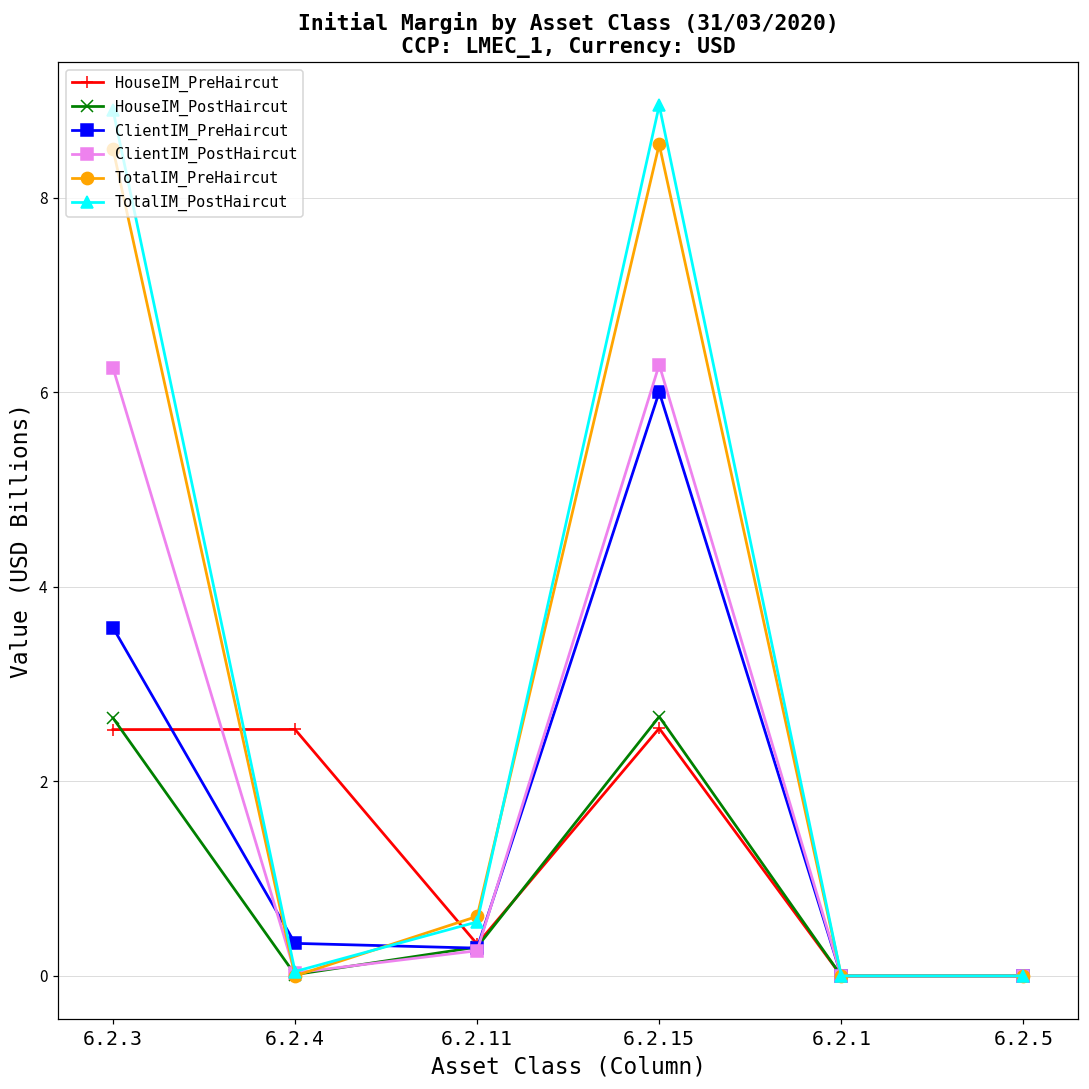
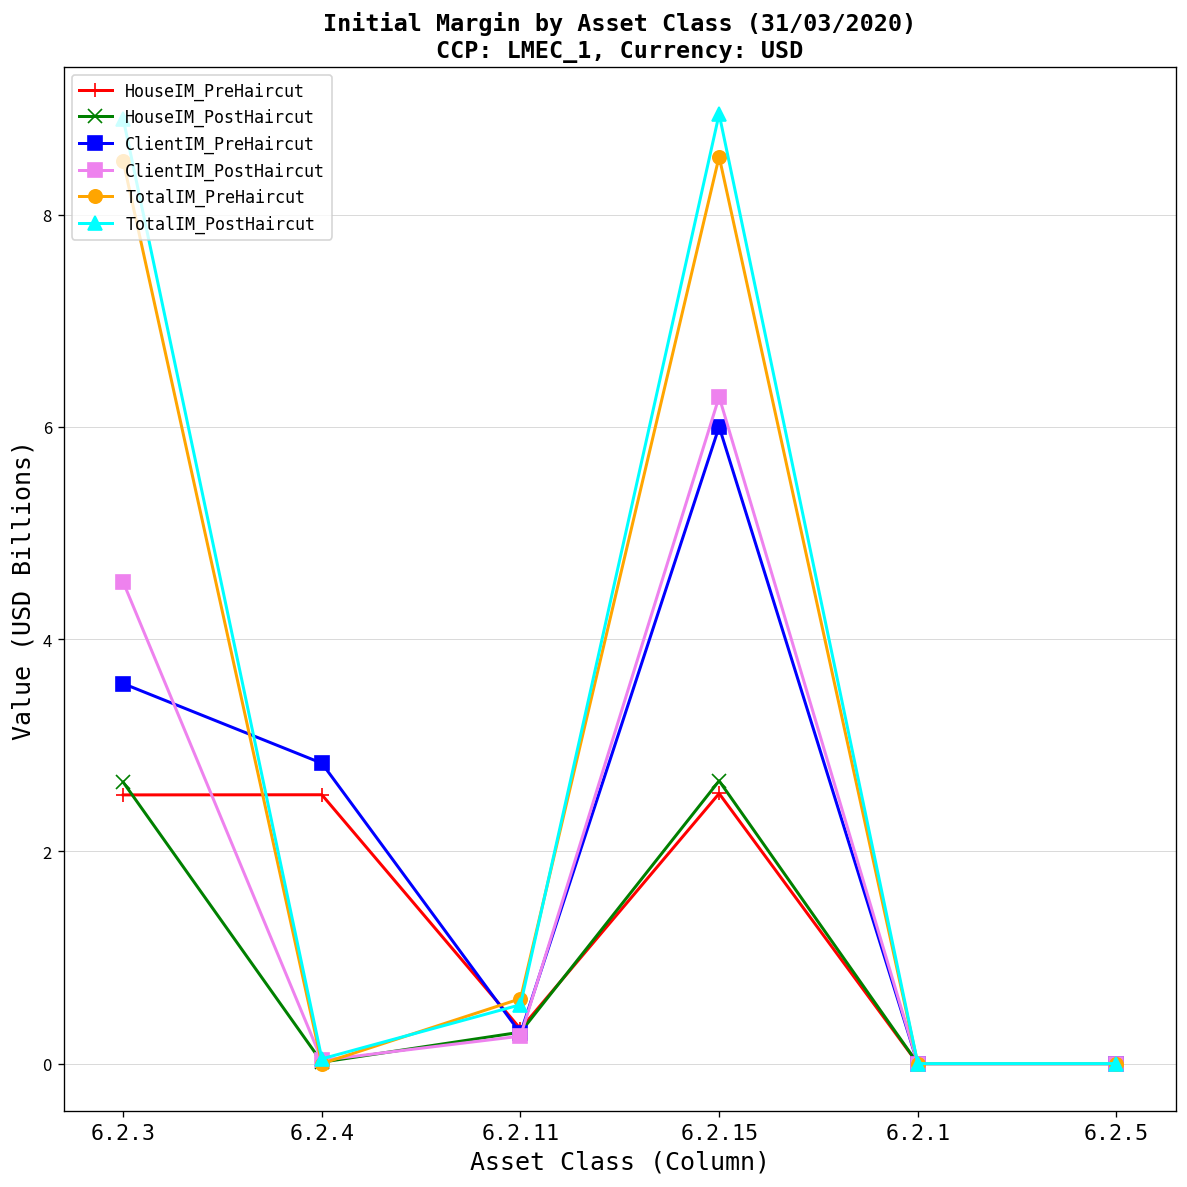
ClientIM_PostHaircut, 6.2.3: 6.3 -> 4.5
ClientIM_PreHaircut, 6.2.4: 0.3 -> 2.8
